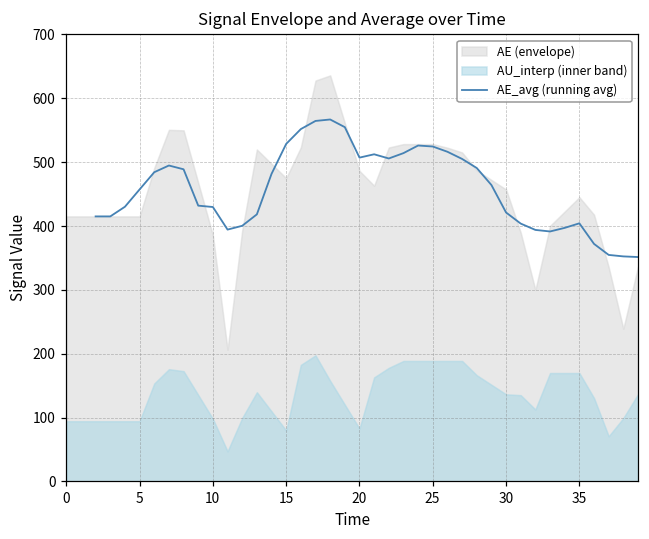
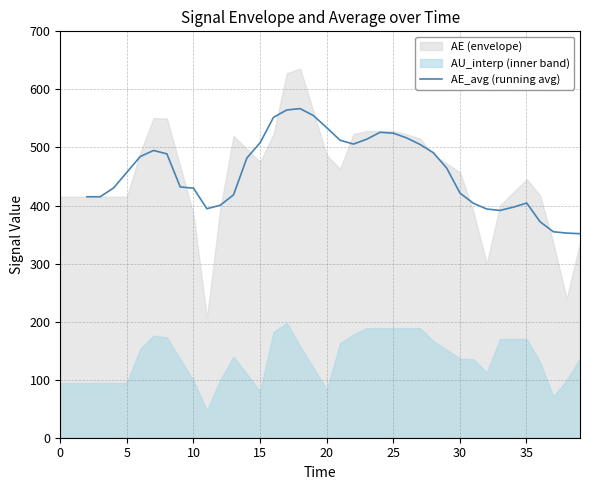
AE_avg (running avg), 15: 530 -> 510
AE_avg (running avg), 20: 510 -> 530
